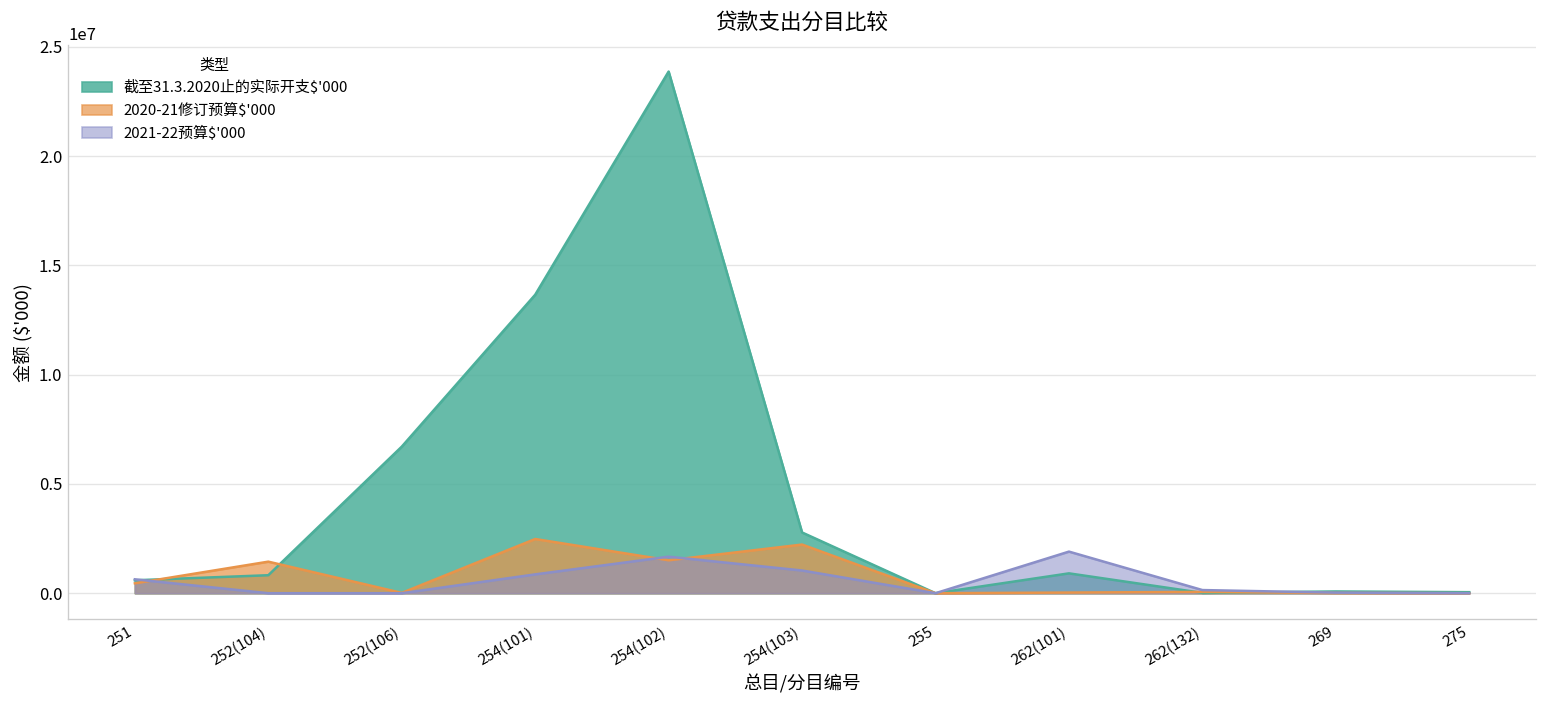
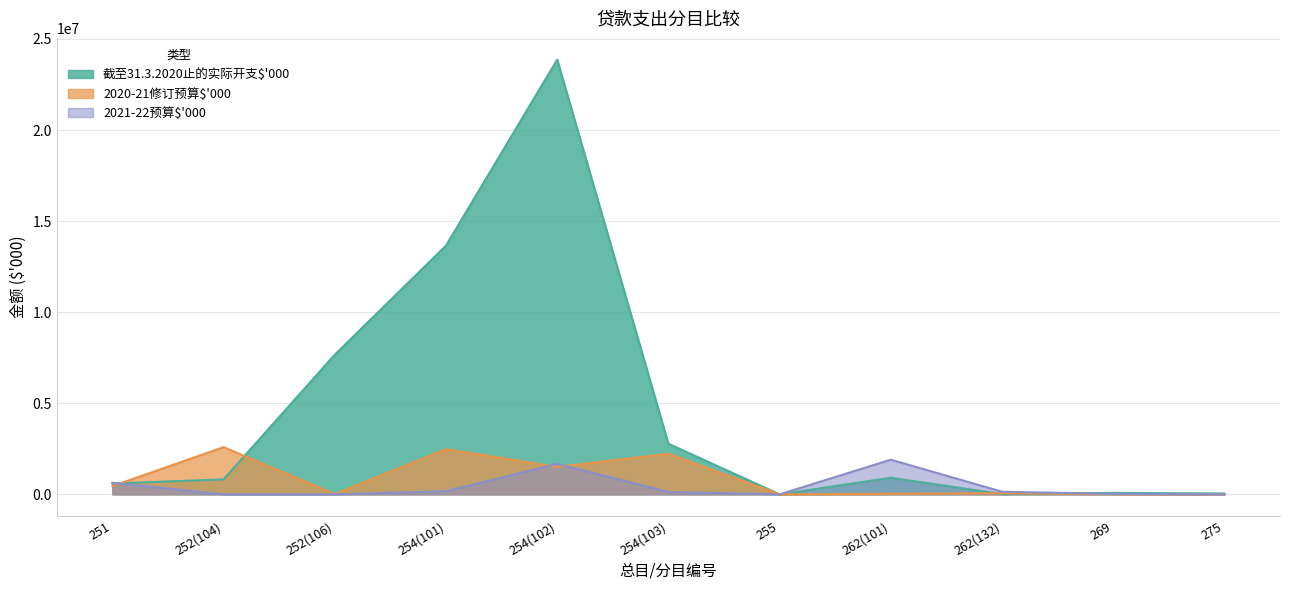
2020-21修订预算$'000, 252(104): 1400000 -> 2600000
截至31.3.2020止的实际开支$'000, 252(106): 6700000 -> 7700000
2021-22预算$'000, 254(101): 900000 -> 200000
2021-22预算$'000, 254(103): 1000000 -> 100000
